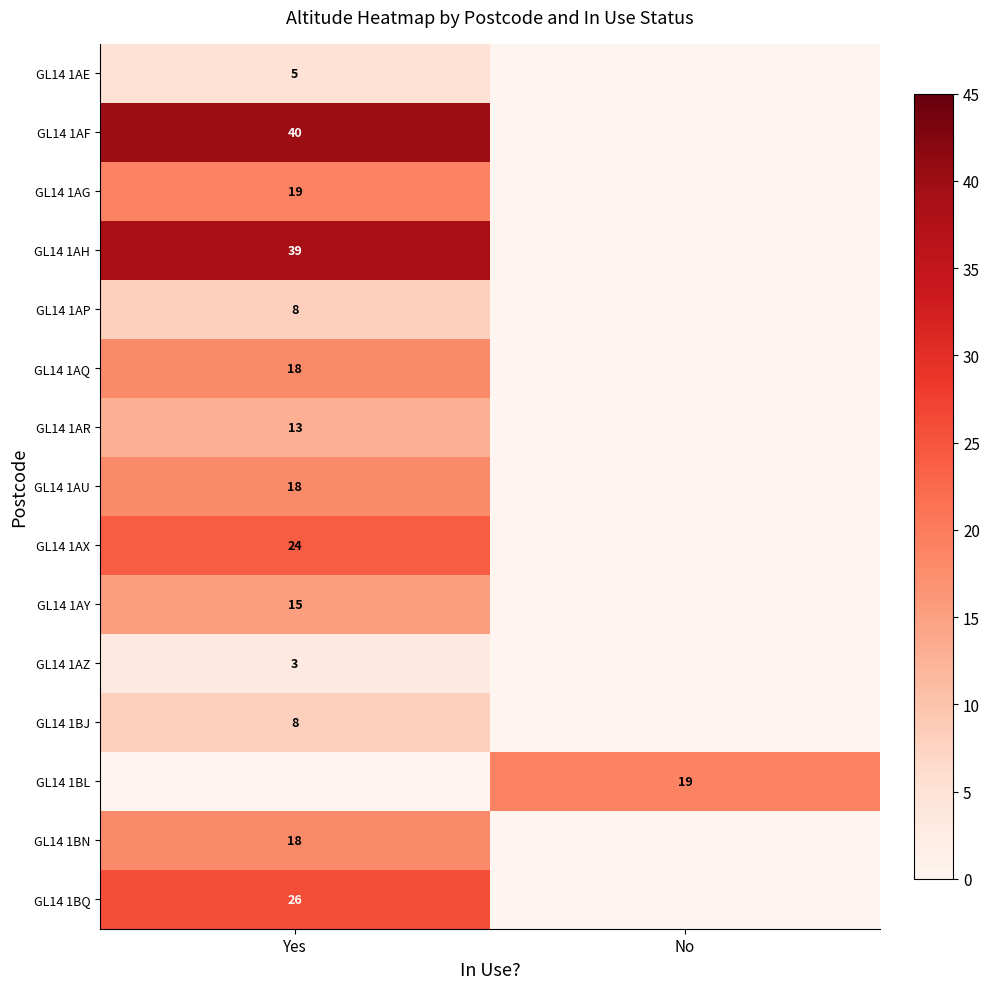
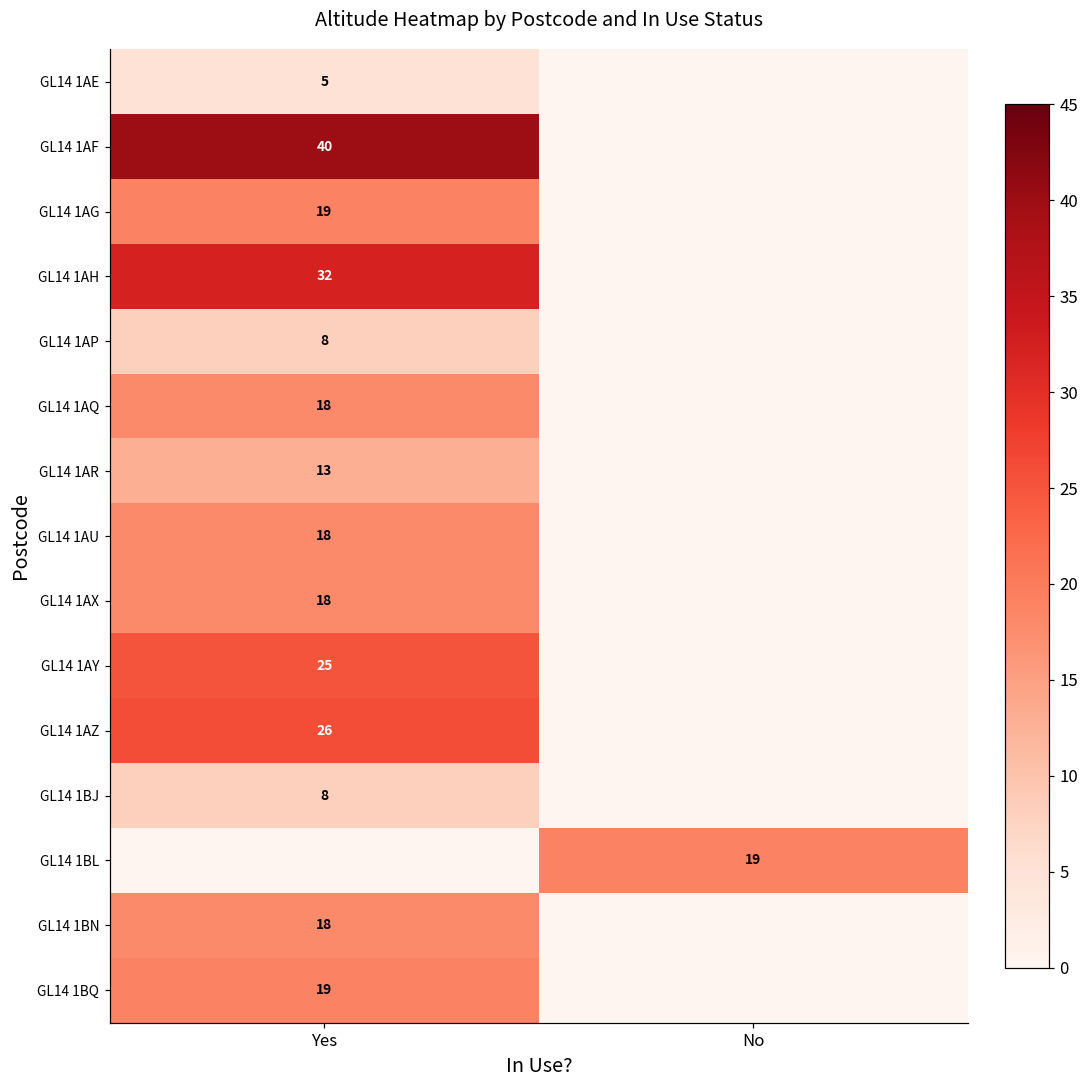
GL14 1AH, Yes: 39 -> 32
GL14 1AX, Yes: 24 -> 18
GL14 1AY, Yes: 15 -> 25
GL14 1AZ, Yes: 3 -> 26
GL14 1BQ, Yes: 26 -> 19
